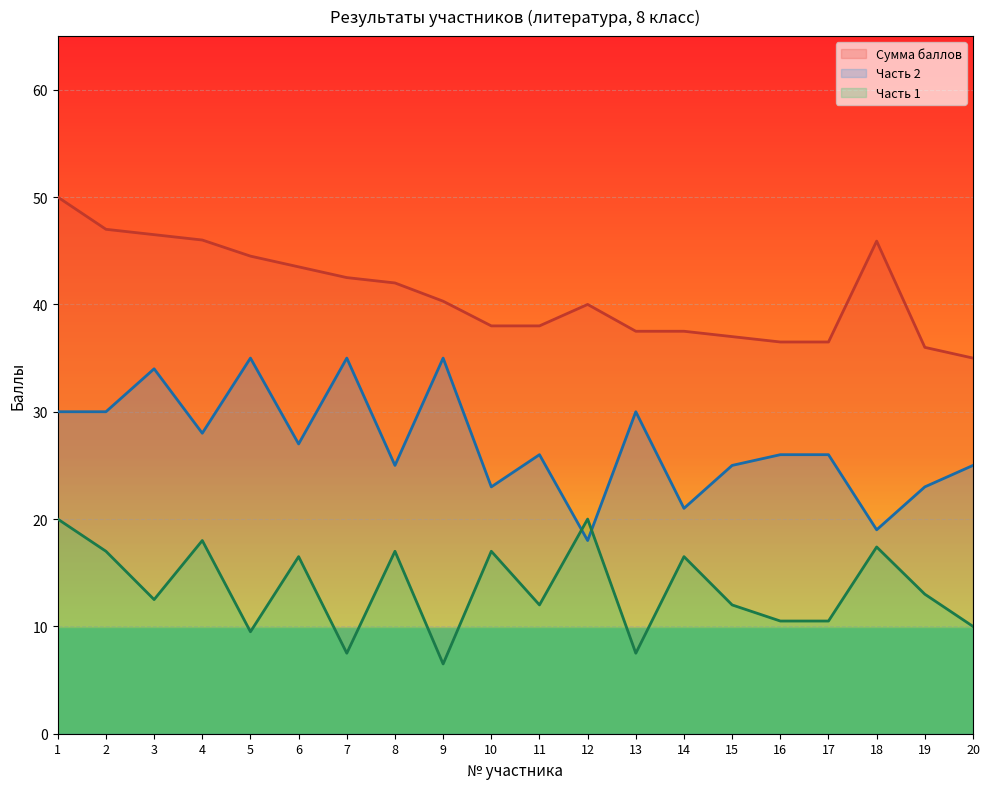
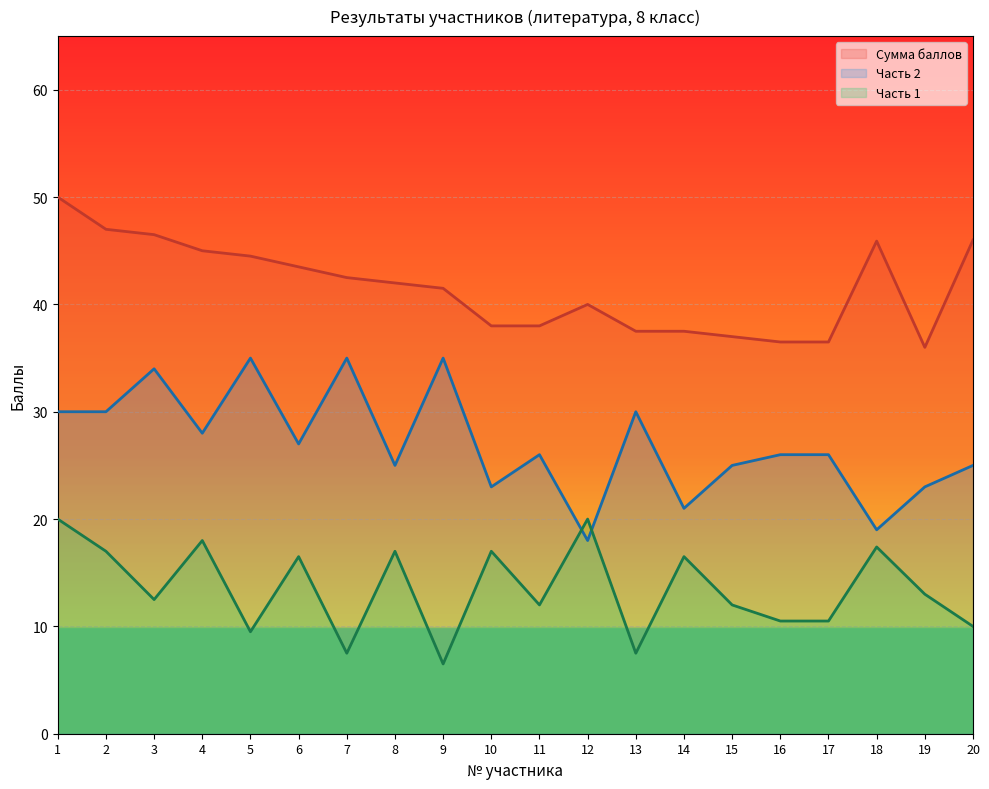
Сумма баллов, 4: 46 -> 45
Сумма баллов, 9: 40.3 -> 41.5
Сумма баллов, 20: 35 -> 46
